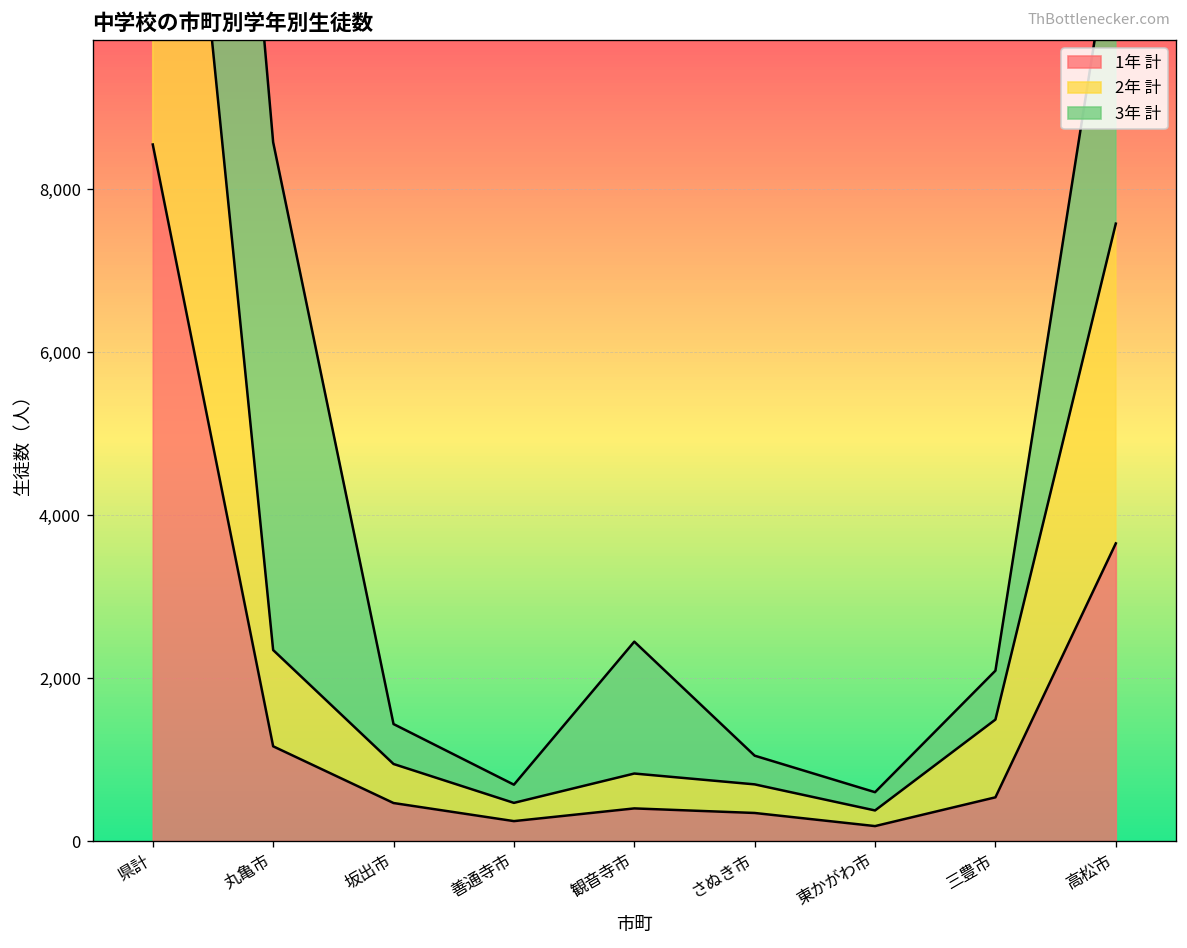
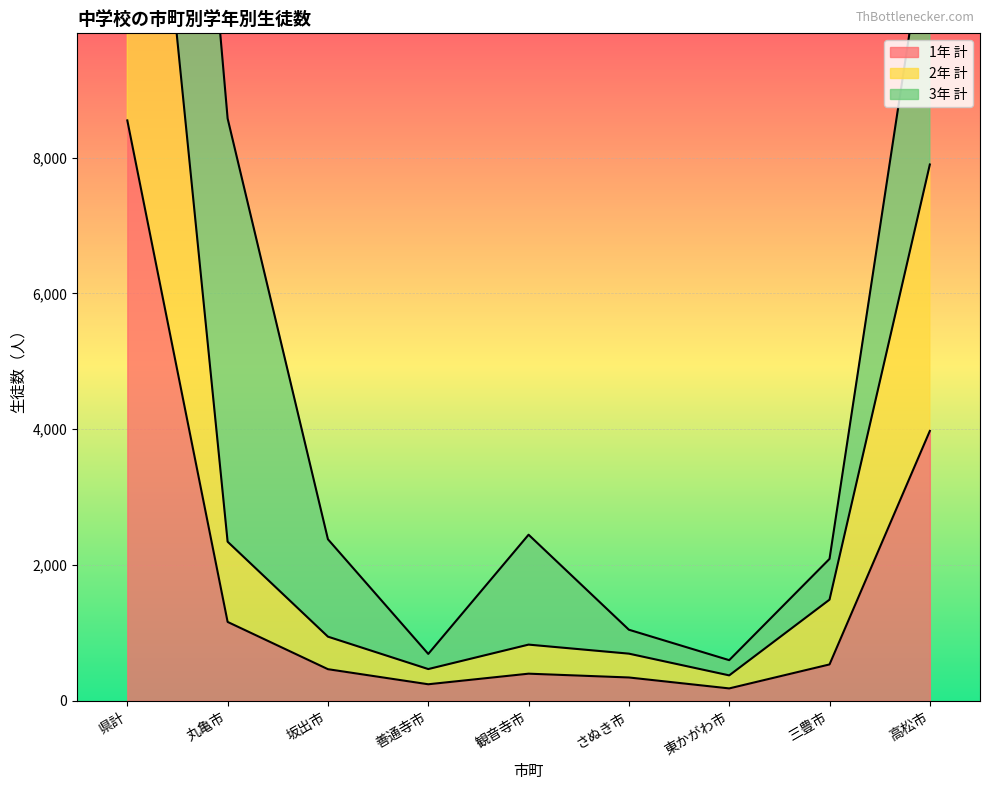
3年 計, 坂出市: 500 -> 1,400
1年 計, 高松市: 3,700 -> 4,000
